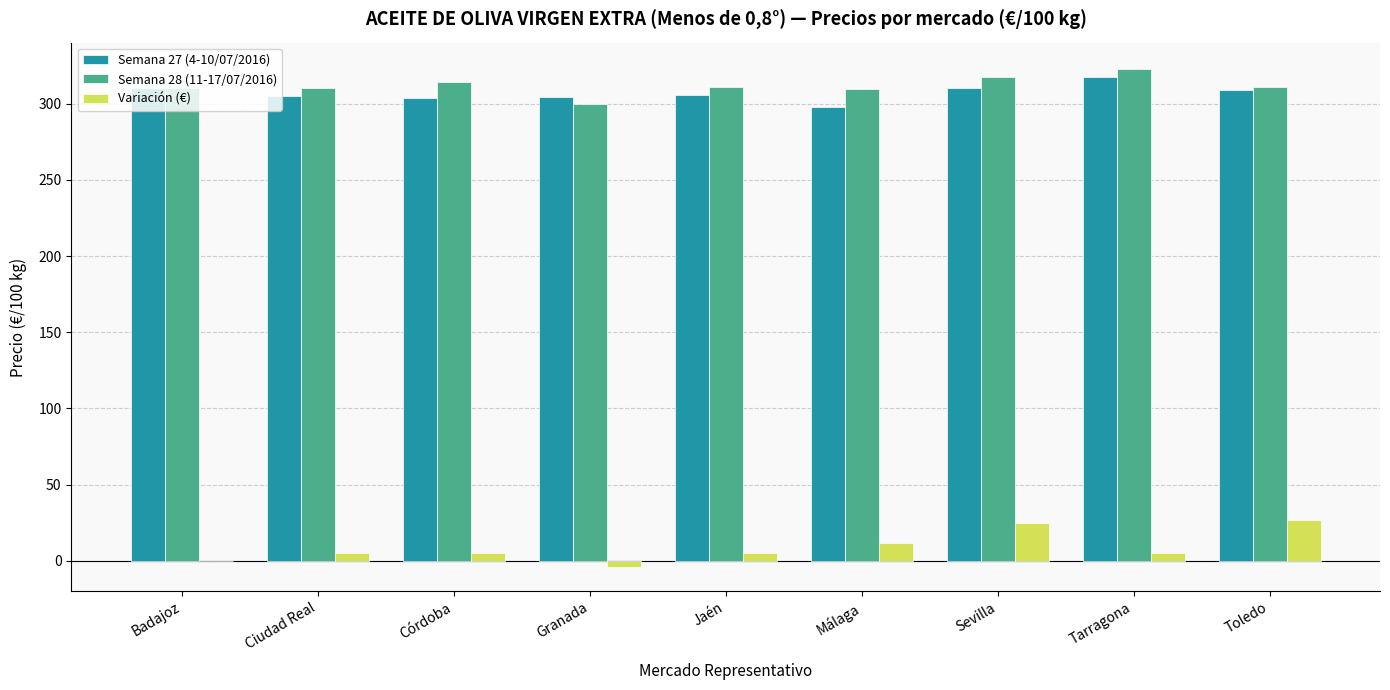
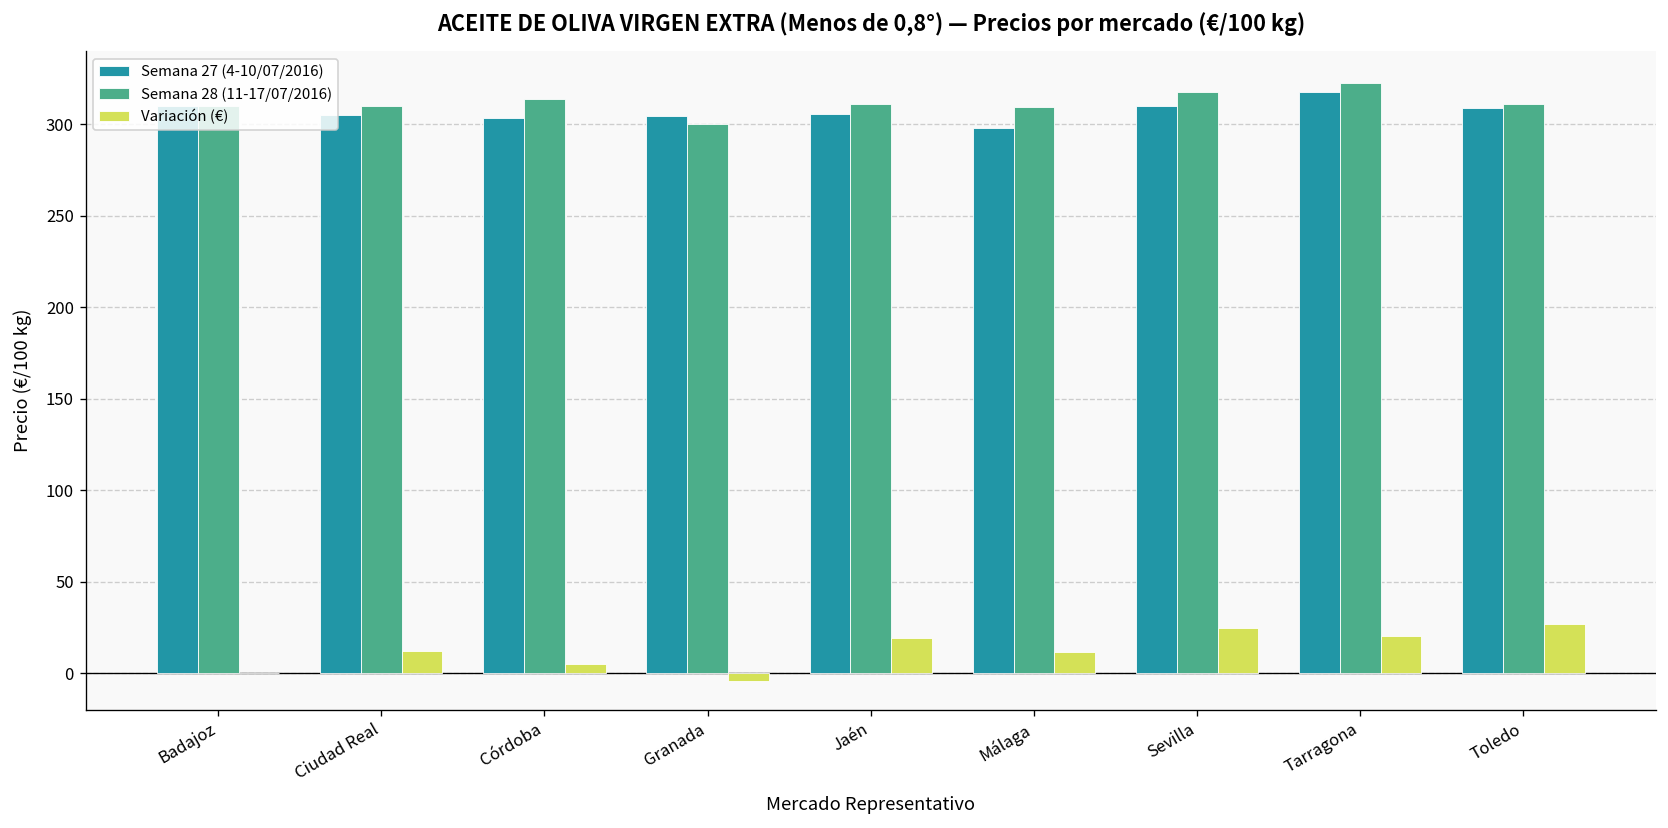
Variación (€), Ciudad Real: 5 -> 12
Variación (€), Jaén: 5 -> 19
Variación (€), Tarragona: 5 -> 20
